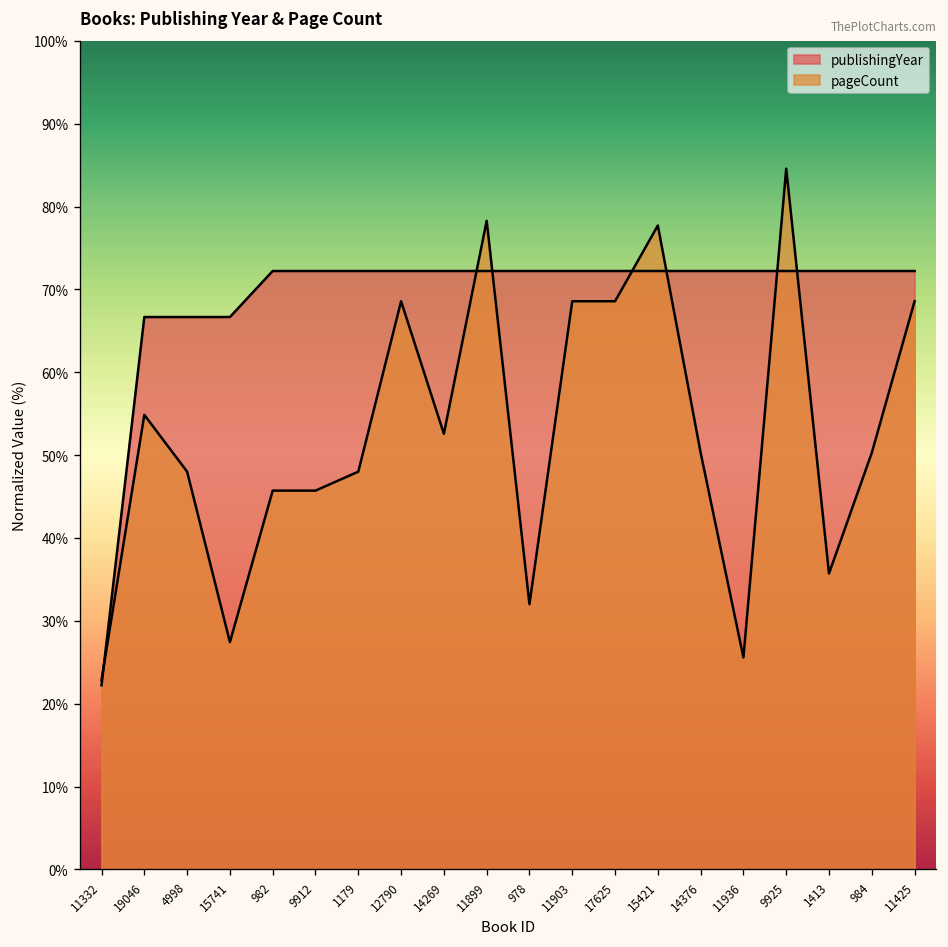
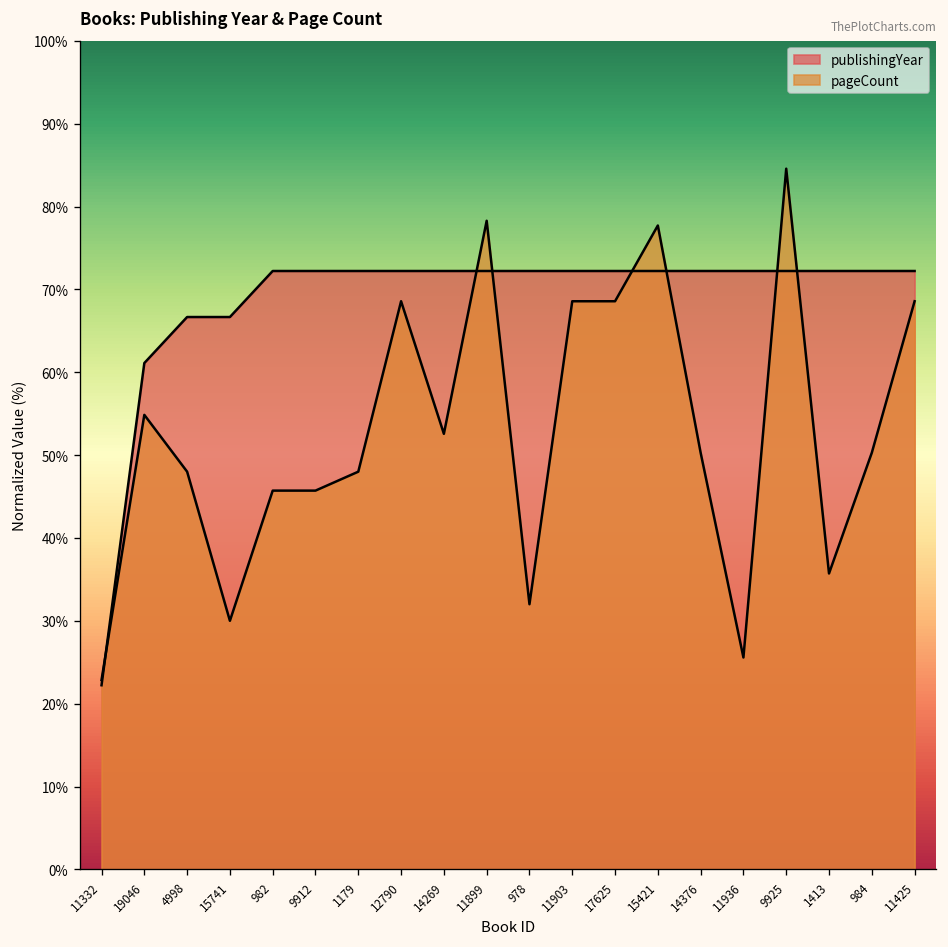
publishingYear, 19046: 67% -> 61%
pageCount, 15741: 27% -> 30%
